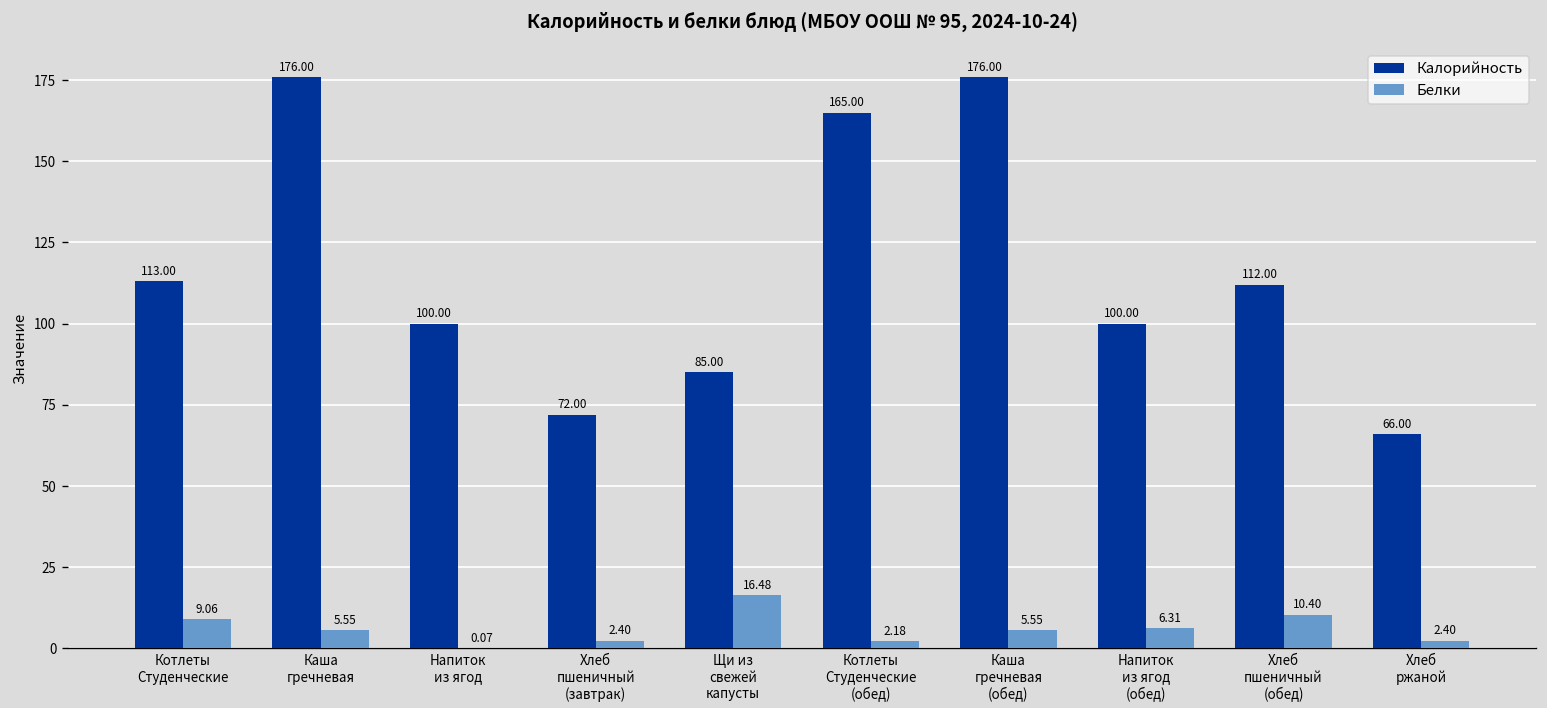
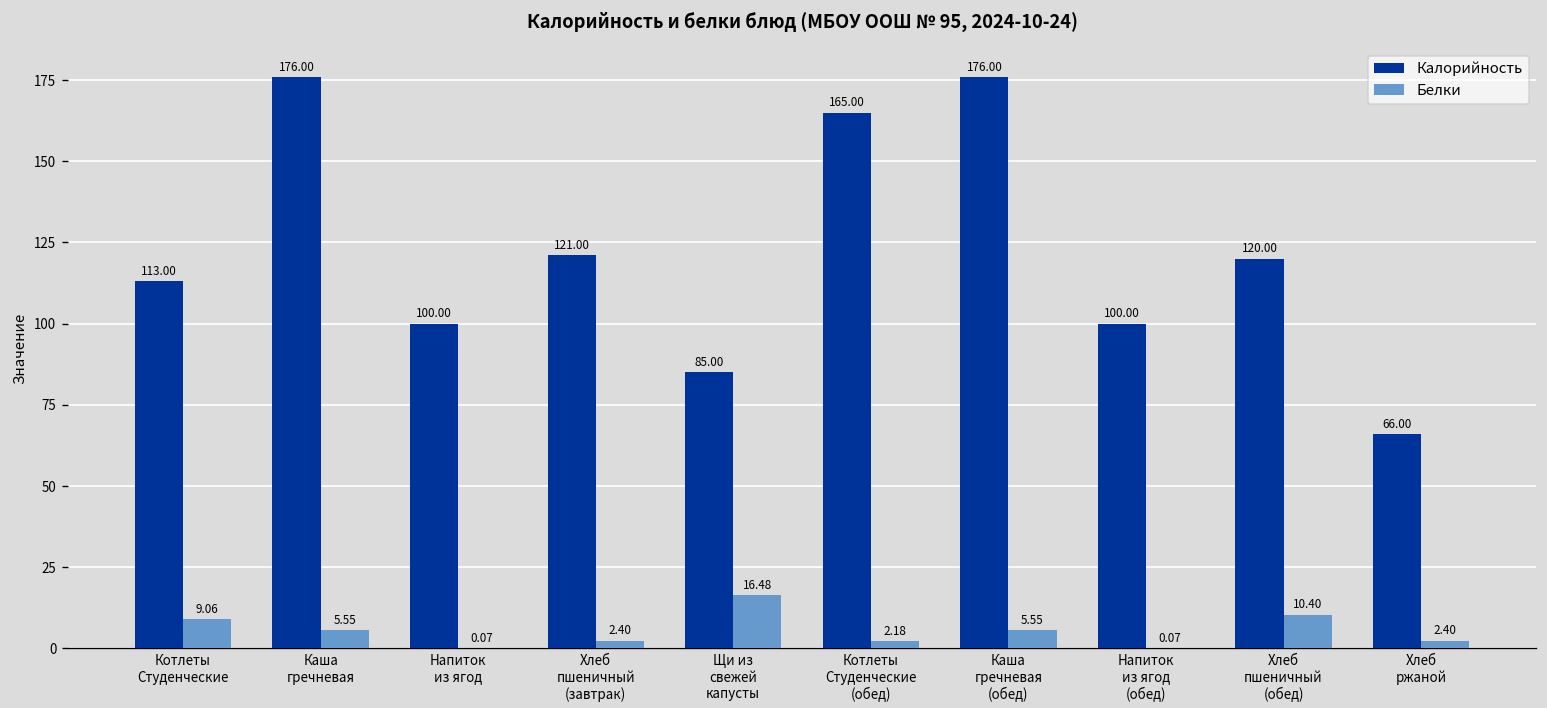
Калорийность, Хлеб пшеничный (завтрак): 72.00 -> 121.00
Белки, Напиток из ягод (обед): 6.31 -> 0.07
Калорийность, Хлеб пшеничный (обед): 112.00 -> 120.00
